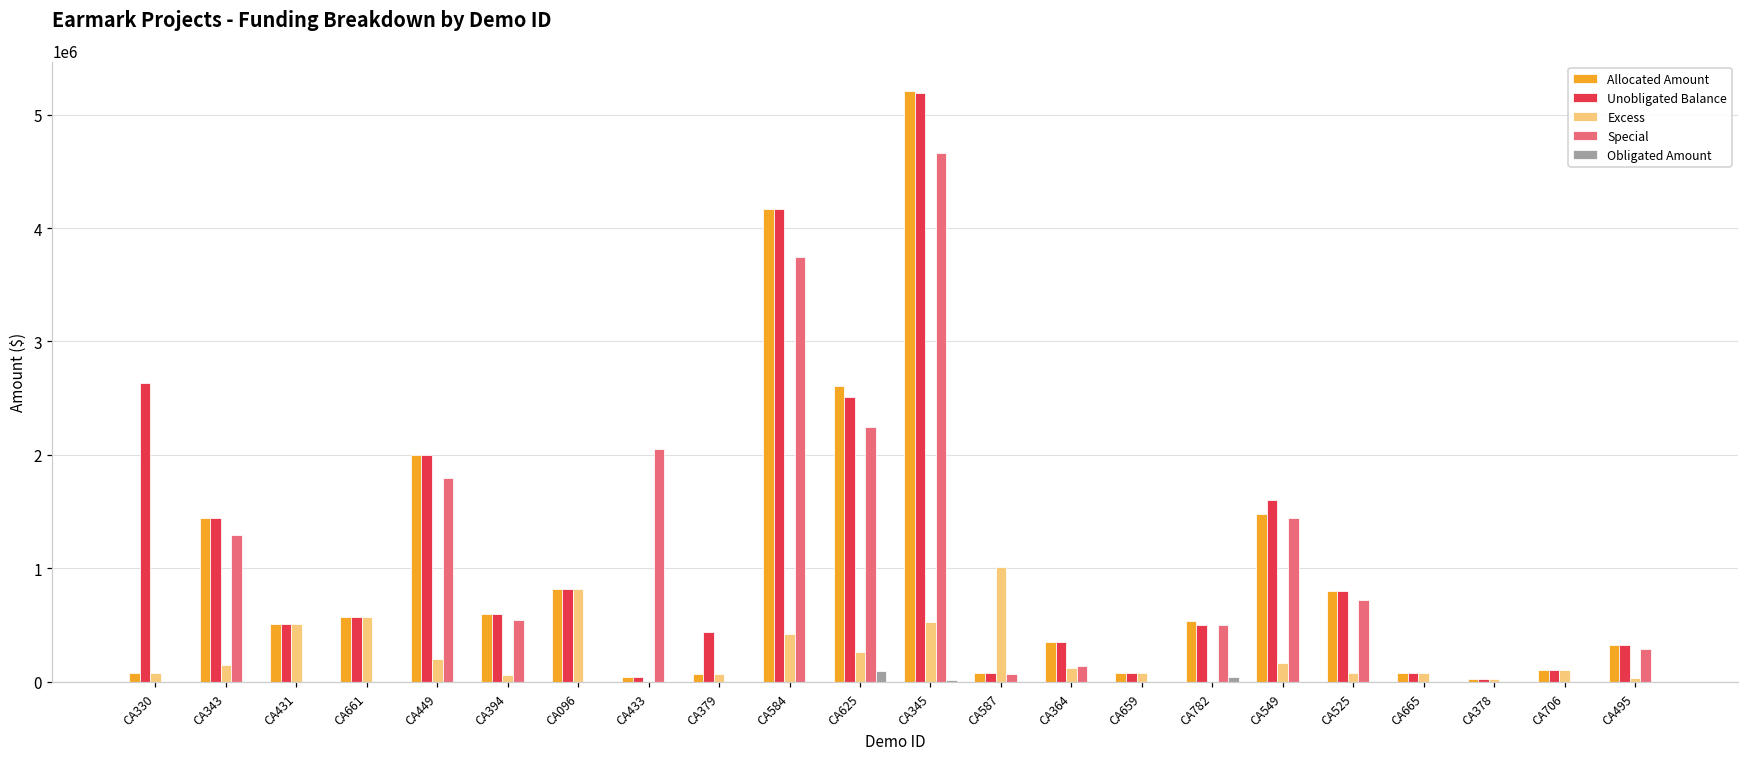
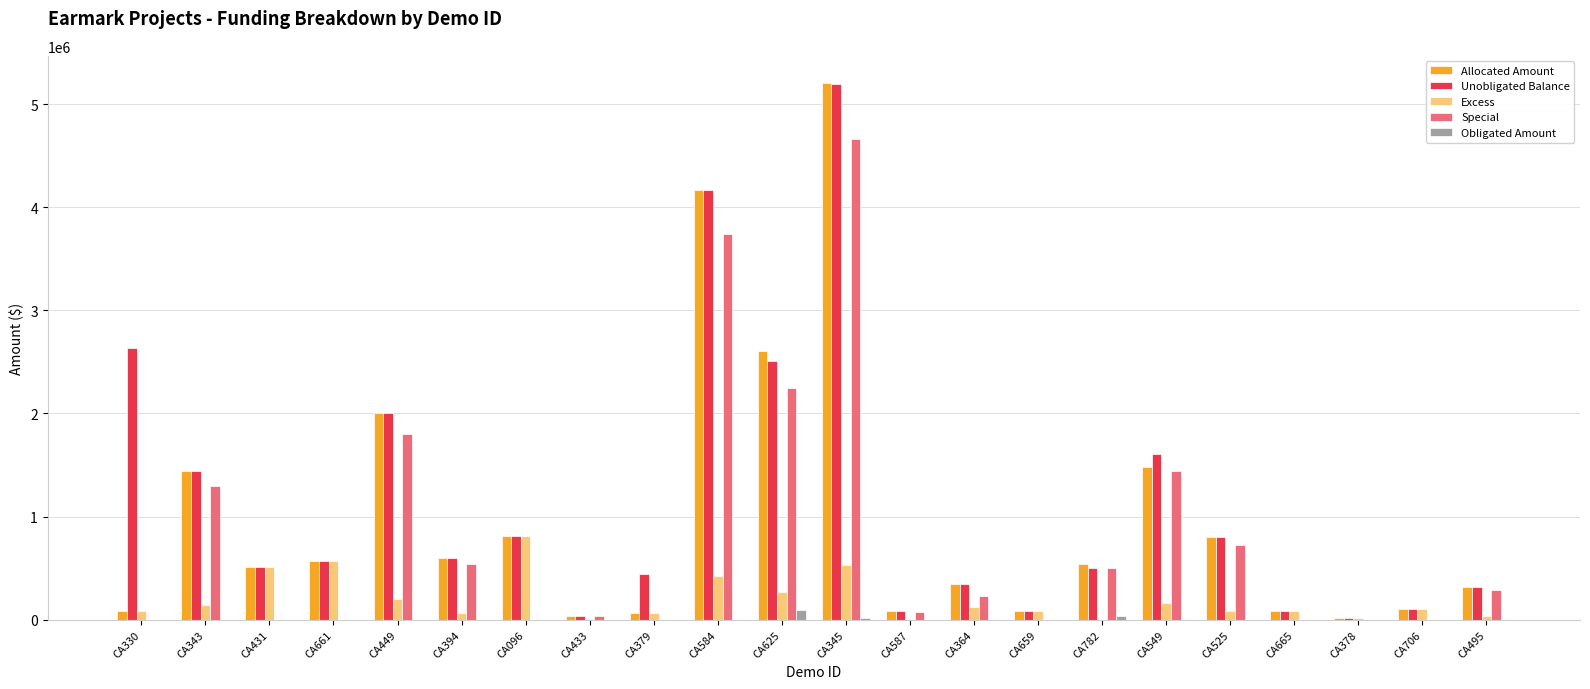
Special, CA433: 2050000 -> 40000
Excess, CA587: 1010000 -> 10000
Special, CA364: 140000 -> 220000
